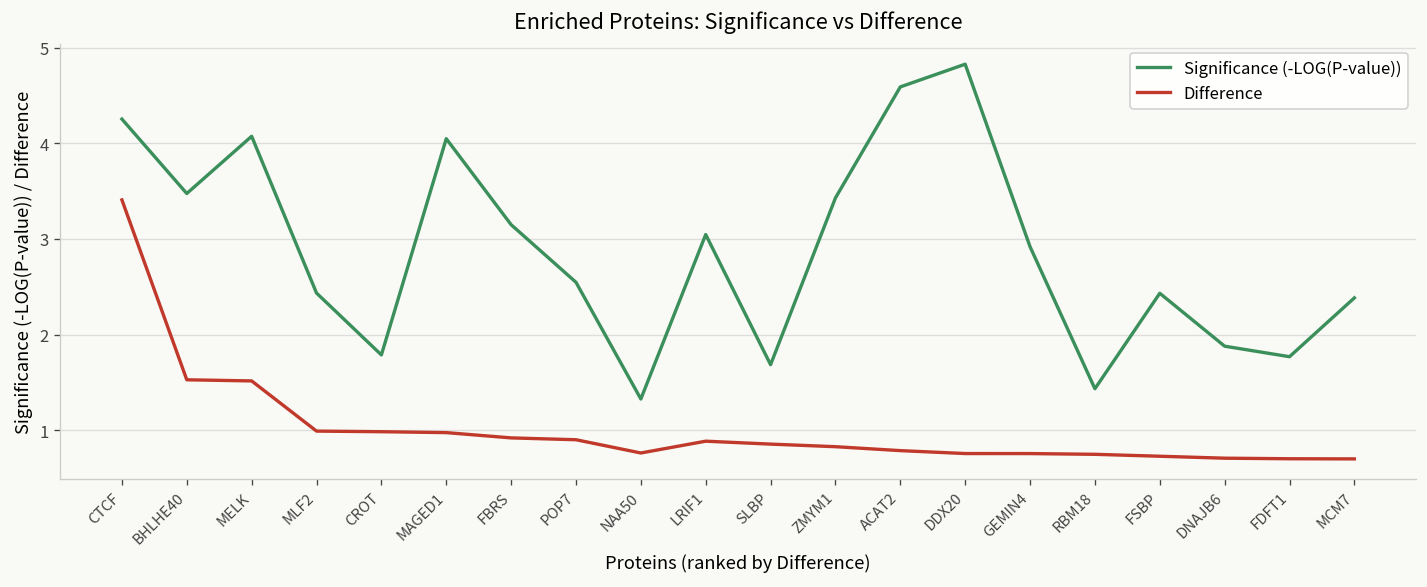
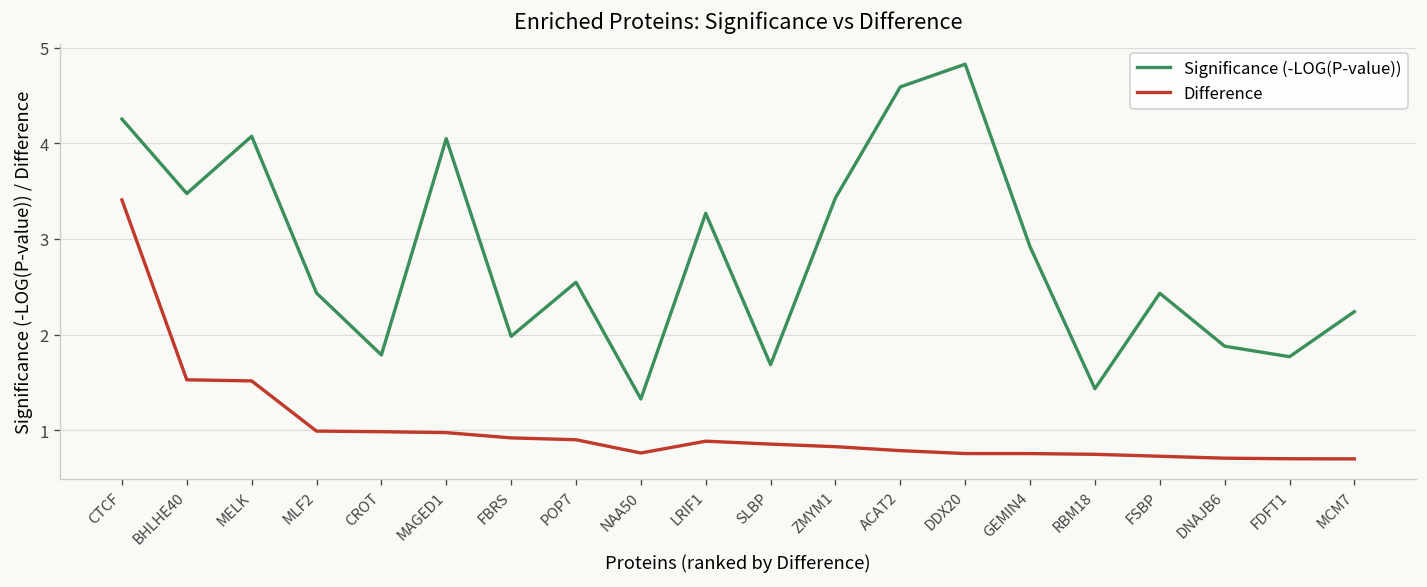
Significance (-LOG(P-value)), FBRS: 3.1 -> 2.0
Significance (-LOG(P-value)), LRIF1: 3.0 -> 3.3
Significance (-LOG(P-value)), MCM7: 2.4 -> 2.2
